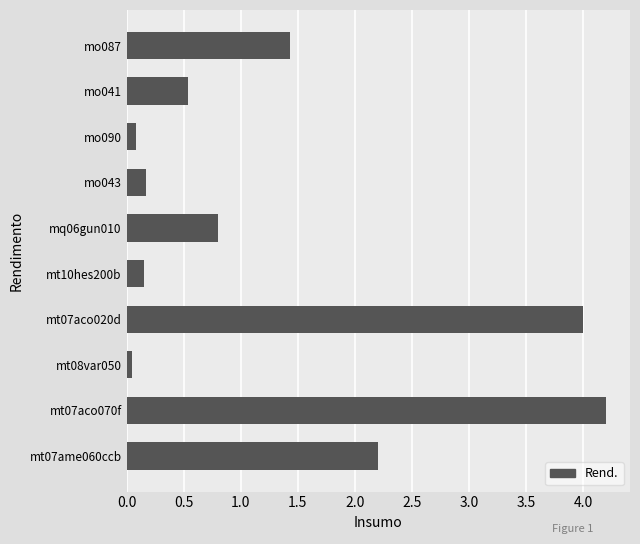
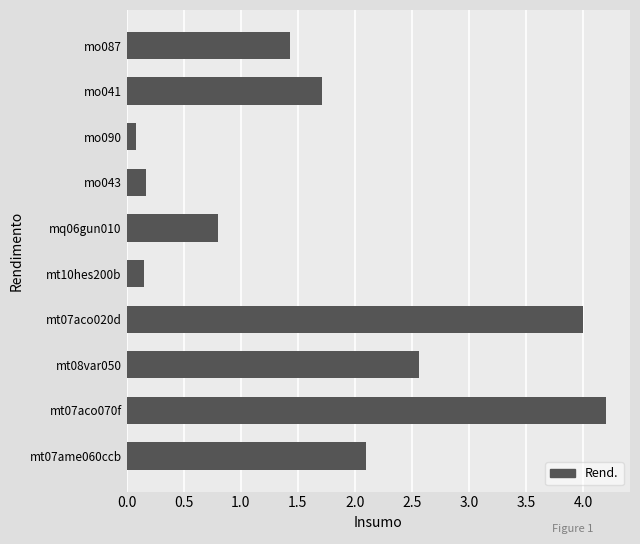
mo041: 0.54 -> 1.71
mt08var050: 0.05 -> 2.56
mt07ame060ccb: 2.2 -> 2.1
